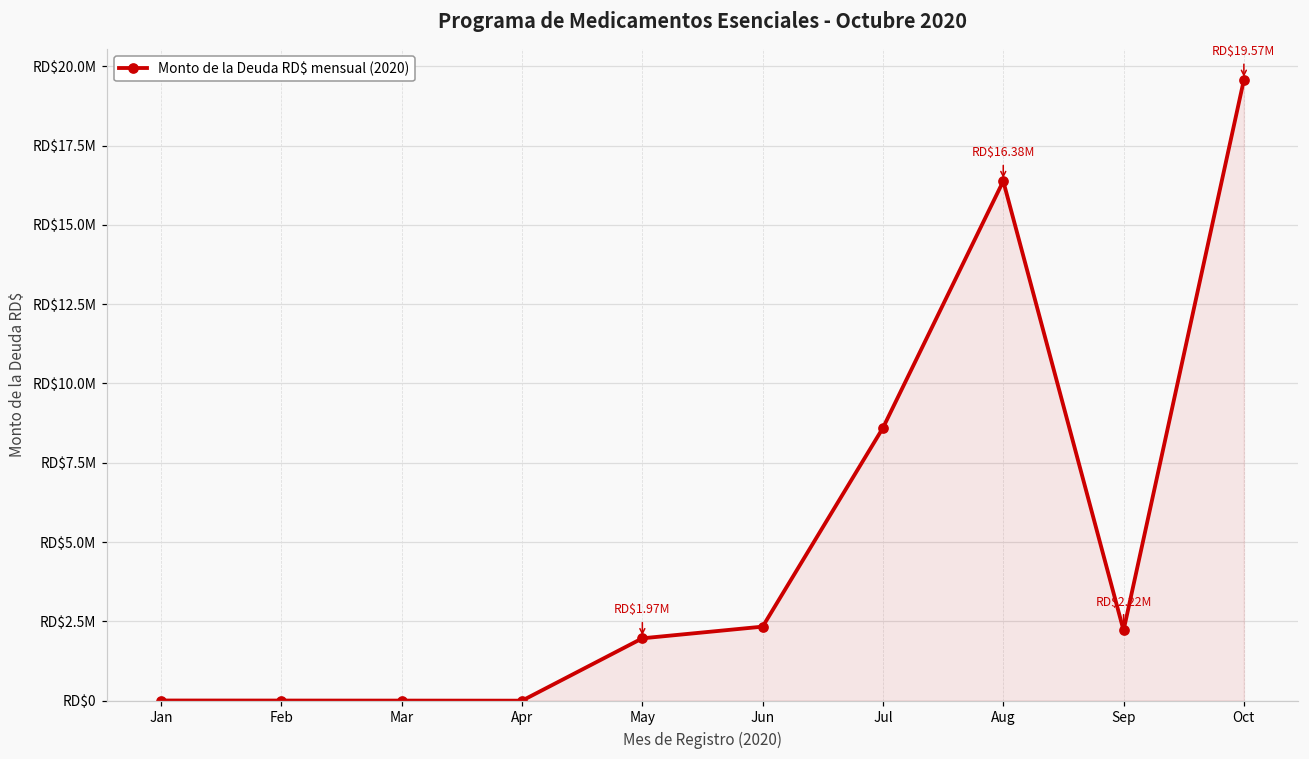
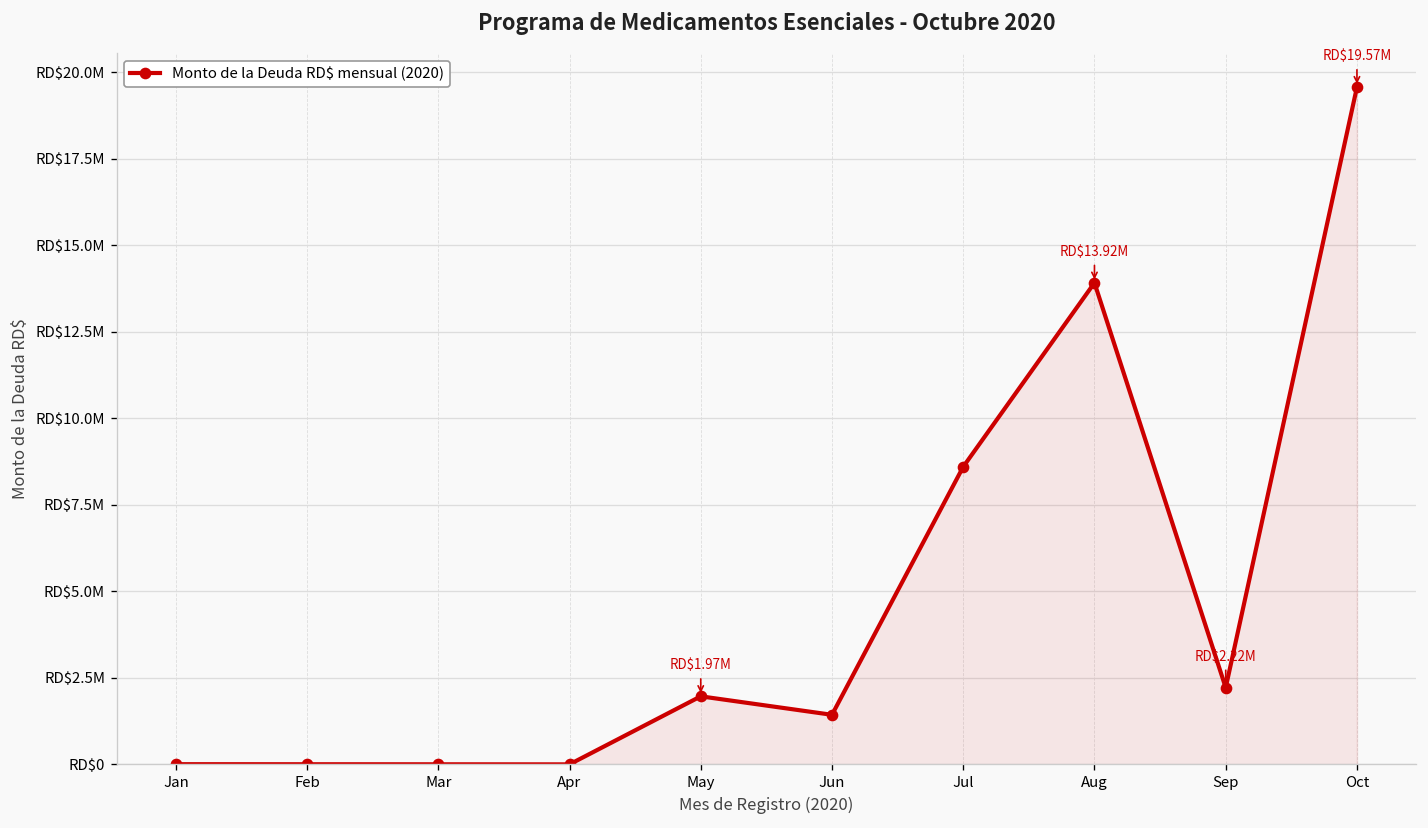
Jun: RD$2300000 -> RD$1400000
Aug: $16.38M -> $13.92M
